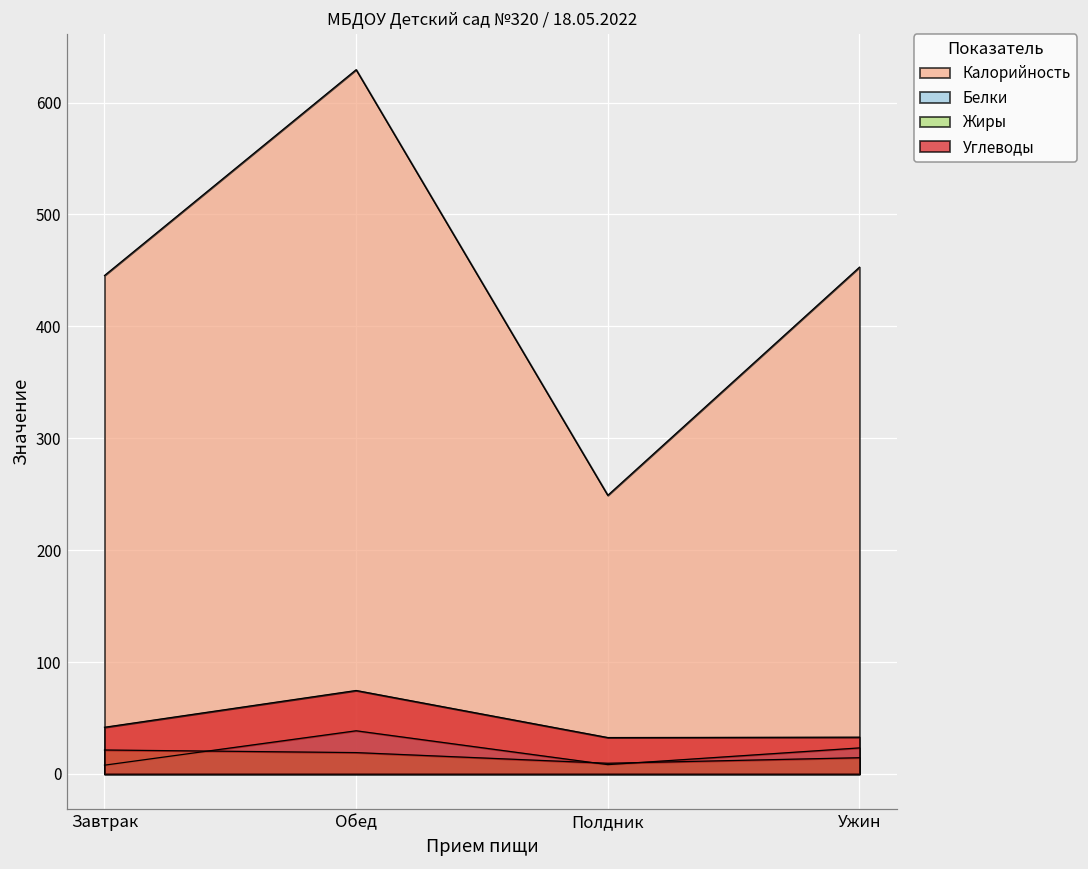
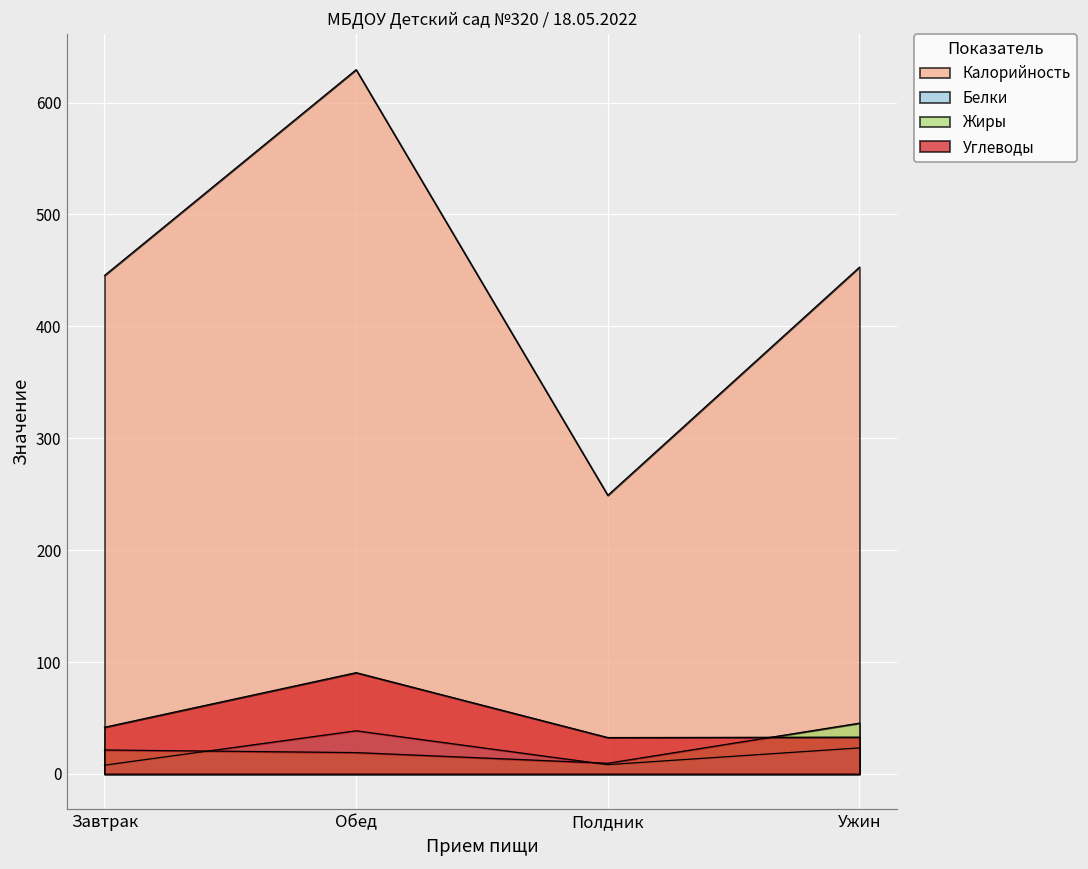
Углеводы, Обед: 75 -> 91
Жиры, Ужин: 14 -> 45
